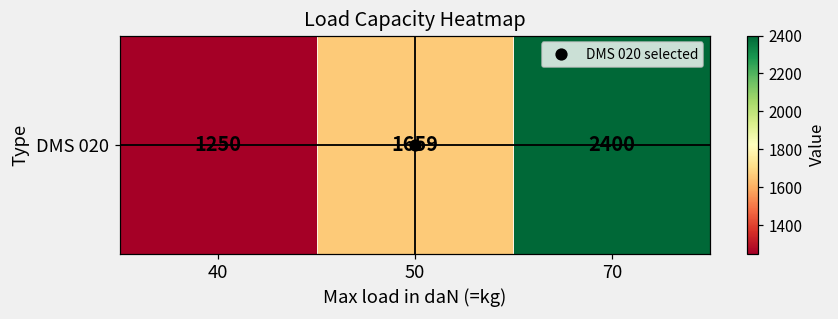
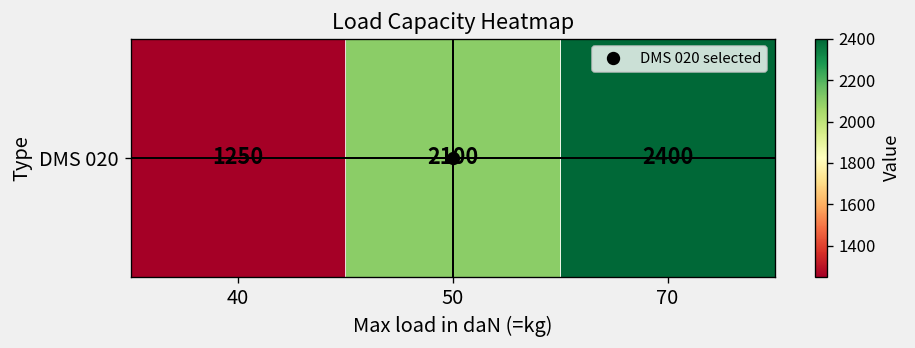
DMS 020, 50: 1659 -> 2100
